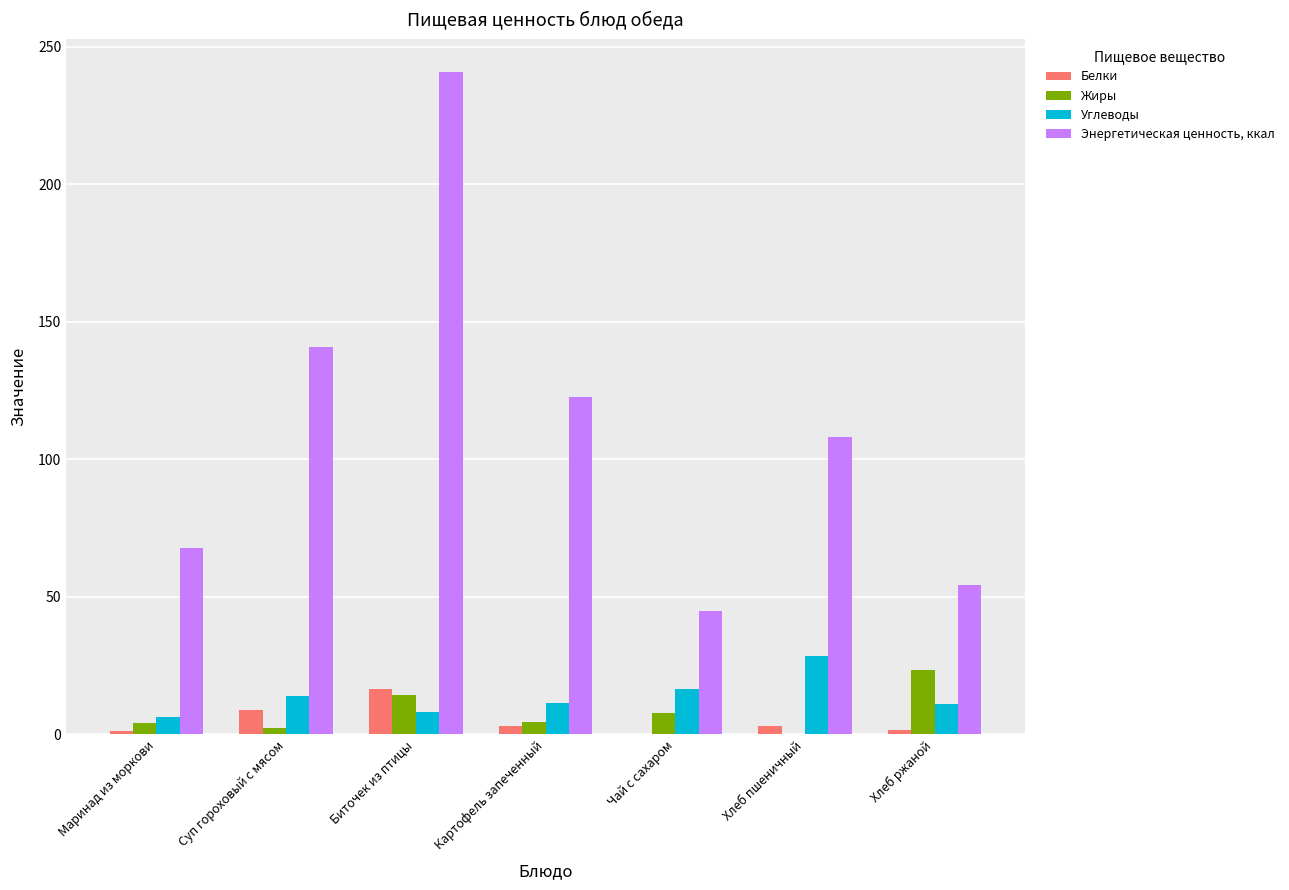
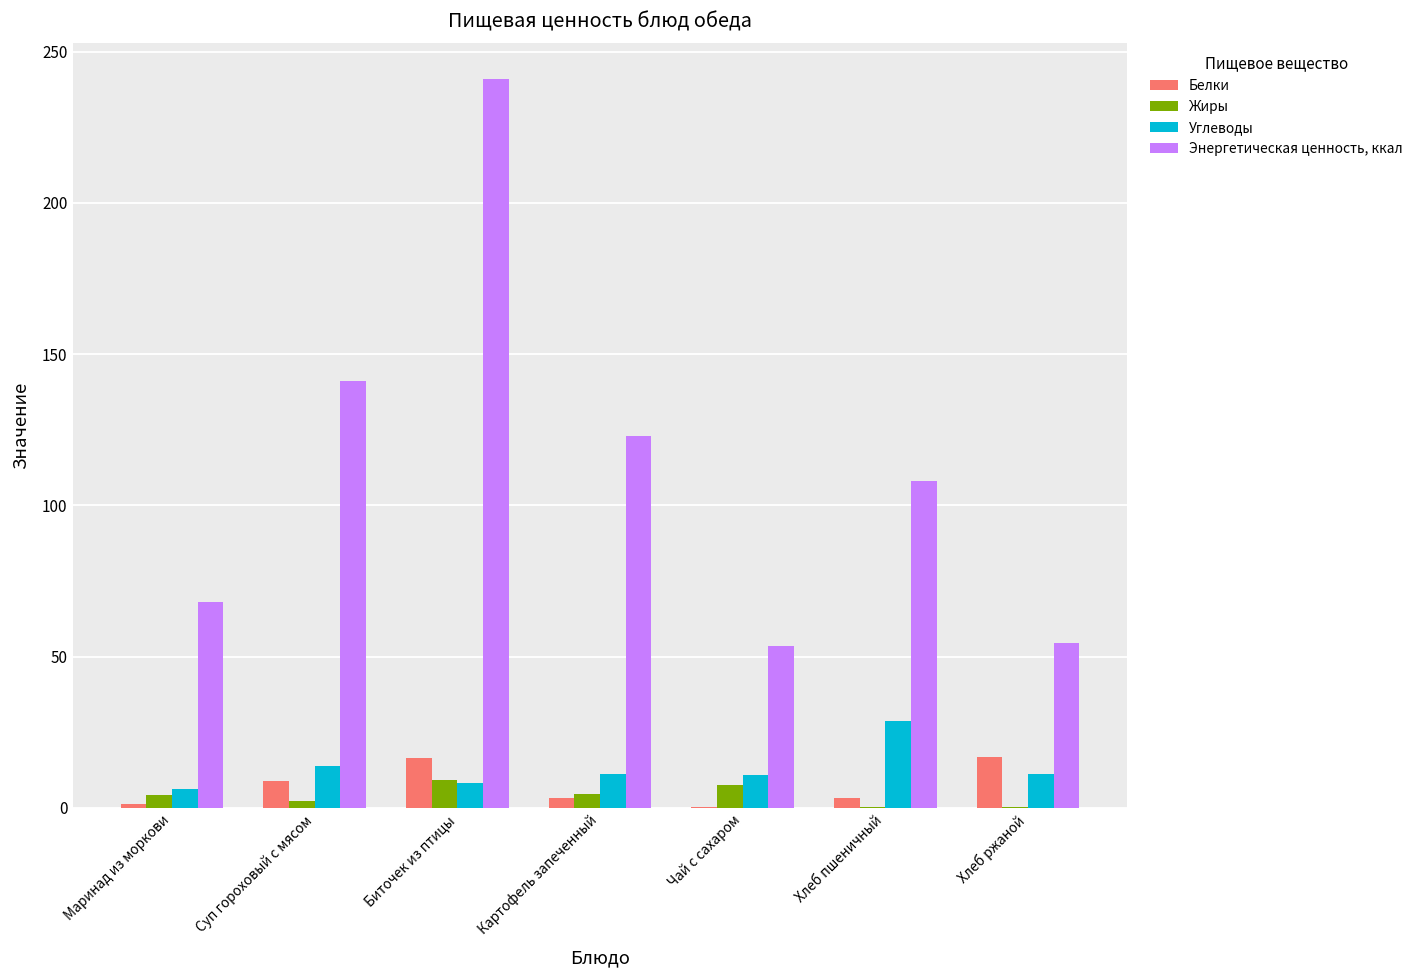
Жиры, Биточек из птицы: 14 -> 9
Углеводы, Чай с сахаром: 17 -> 11
Энергетическая ценность, ккал, Чай с сахаром: 45 -> 54
Белки, Хлеб ржаной: 2 -> 17
Жиры, Хлеб ржаной: 23 -> 0
